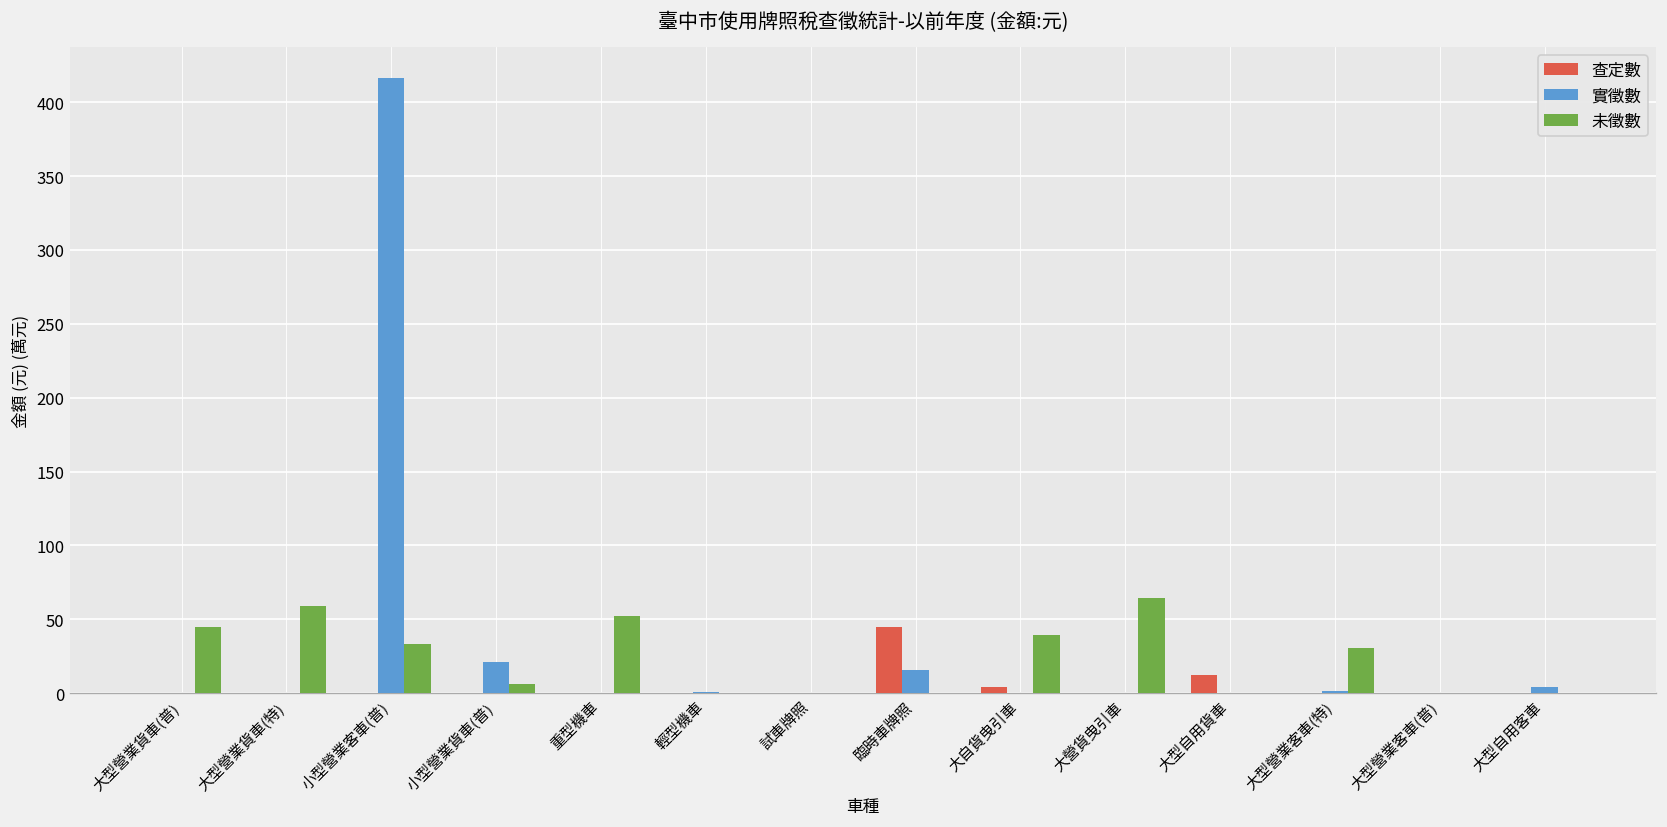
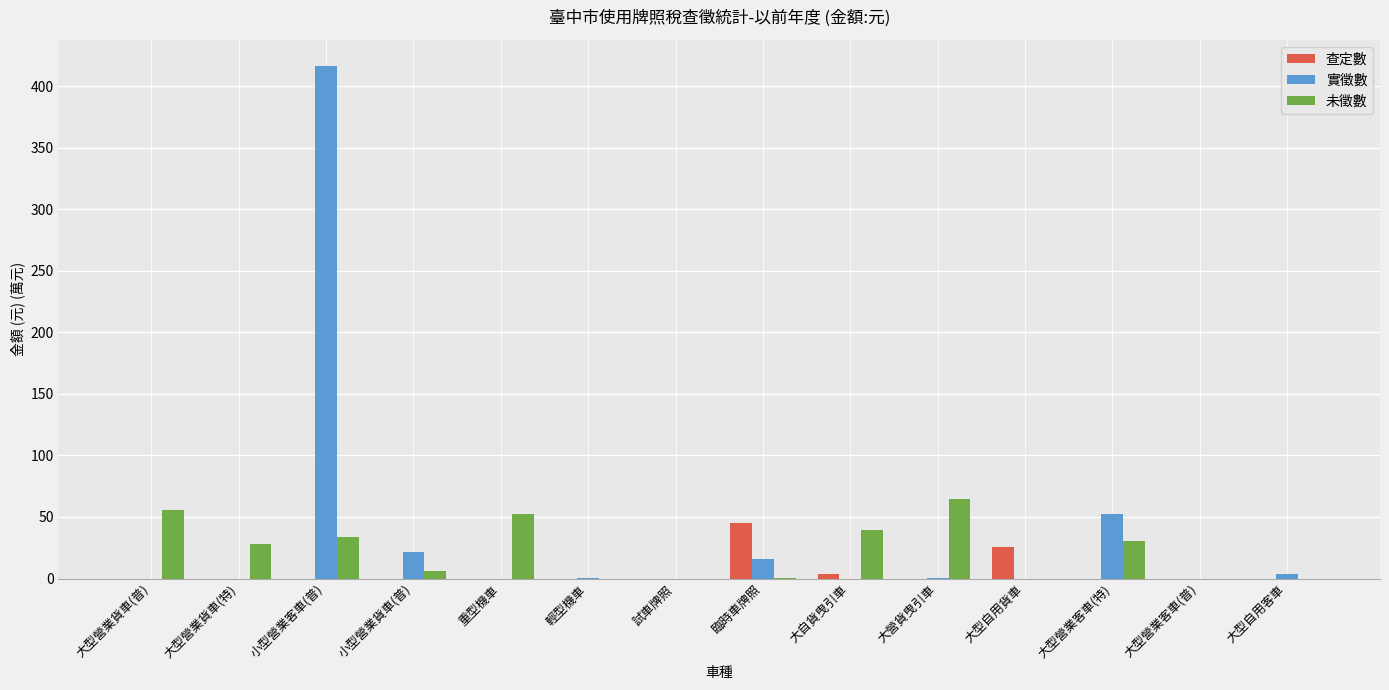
未徵數, 大型營業貨車(普): 45 -> 56
未徵數, 大型營業貨車(特): 59 -> 28
查定數, 大型自用貨車: 12 -> 26
實徵數, 大型營業客車(特): 1 -> 52
